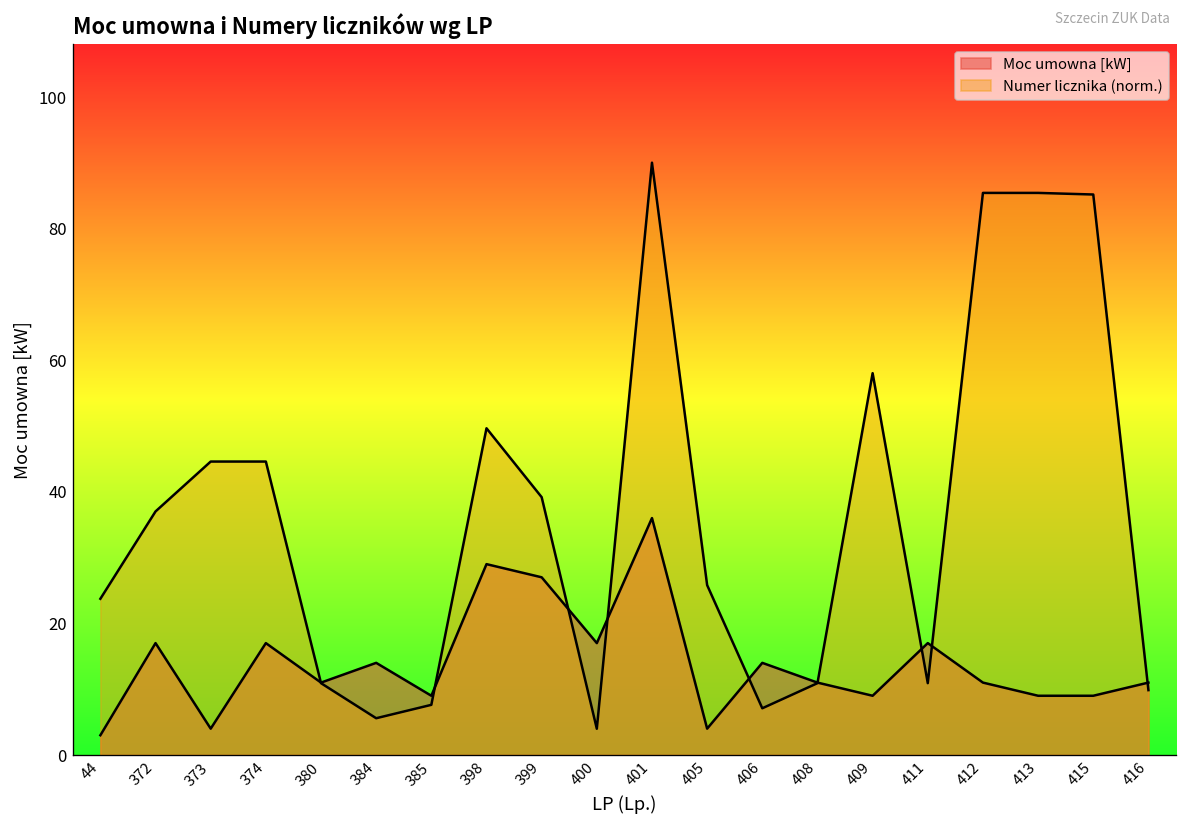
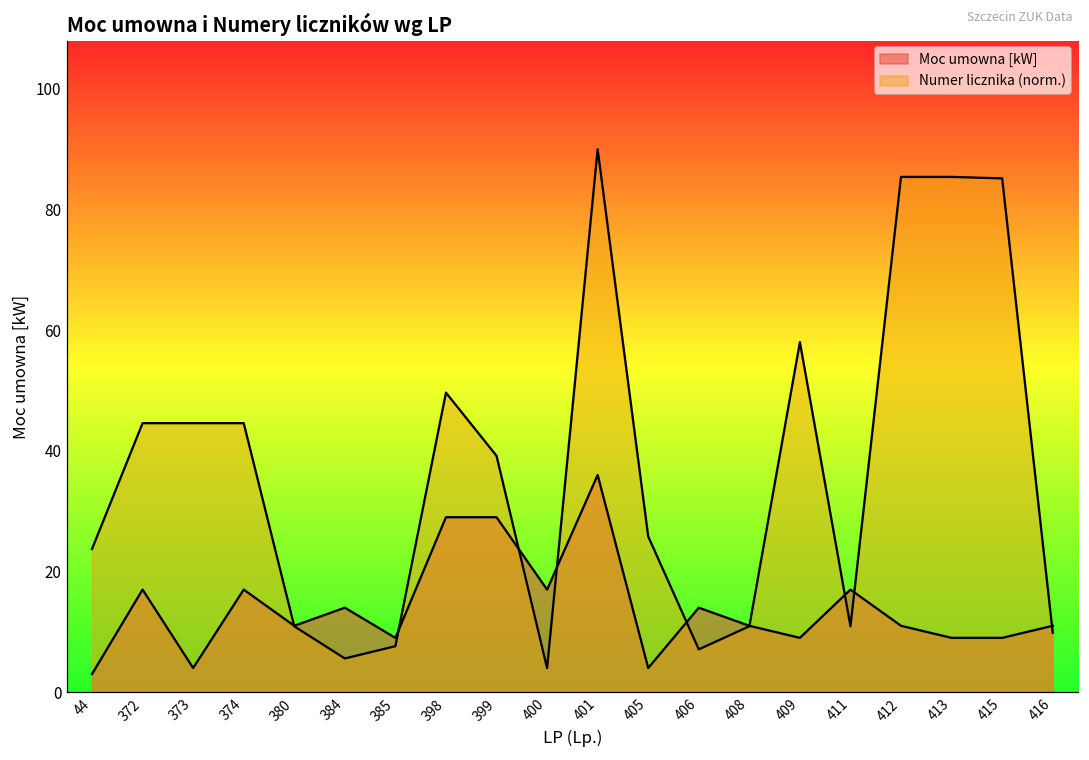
Numer licznika (norm.), 372: 37 -> 45
Moc umowna [kW], 399: 27 -> 29
